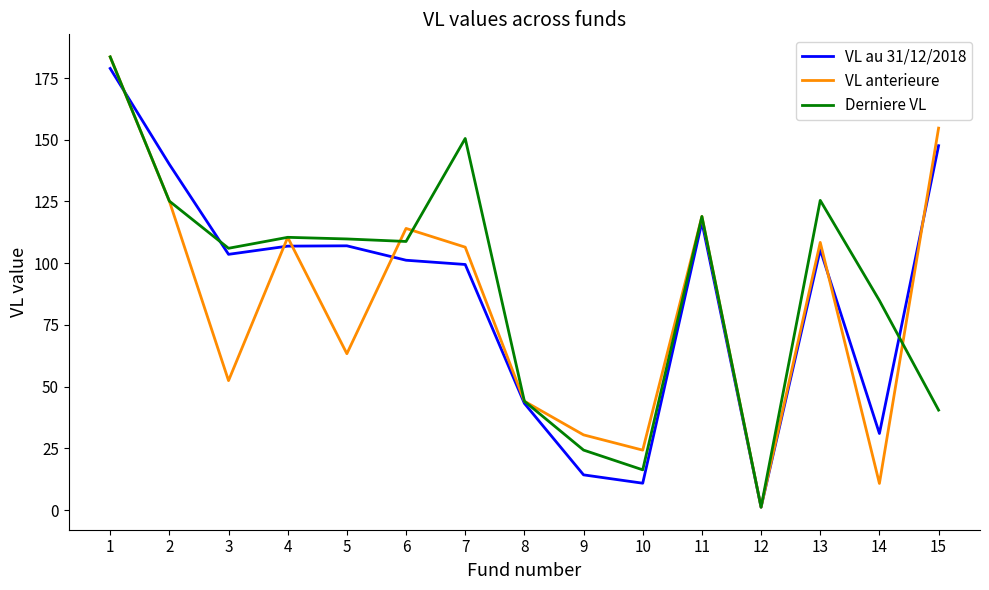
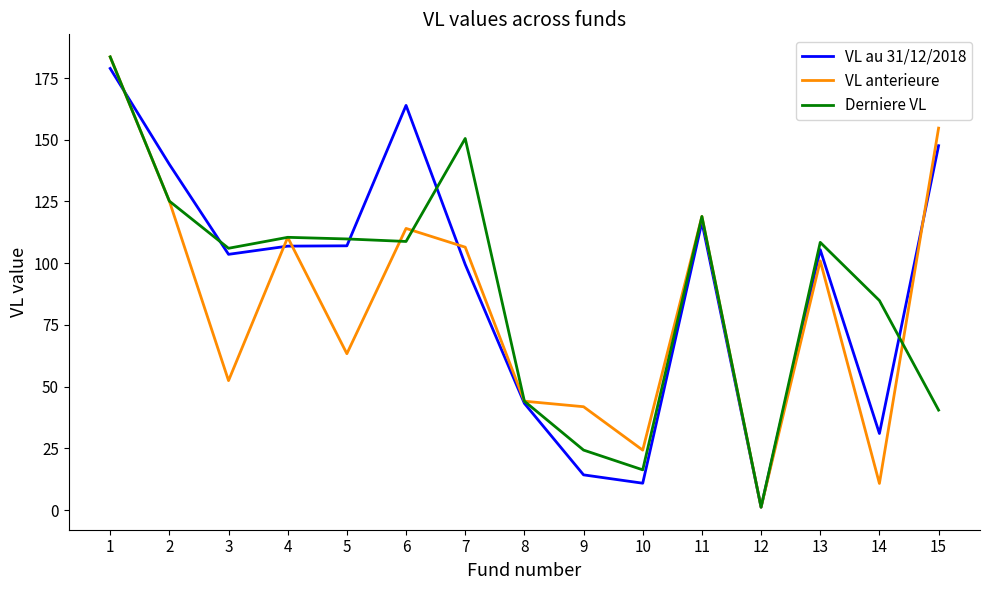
VL au 31/12/2018, 6: 101 -> 164
VL anterieure, 9: 30 -> 42
VL anterieure, 13: 108 -> 101
Derniere VL, 13: 125 -> 108
